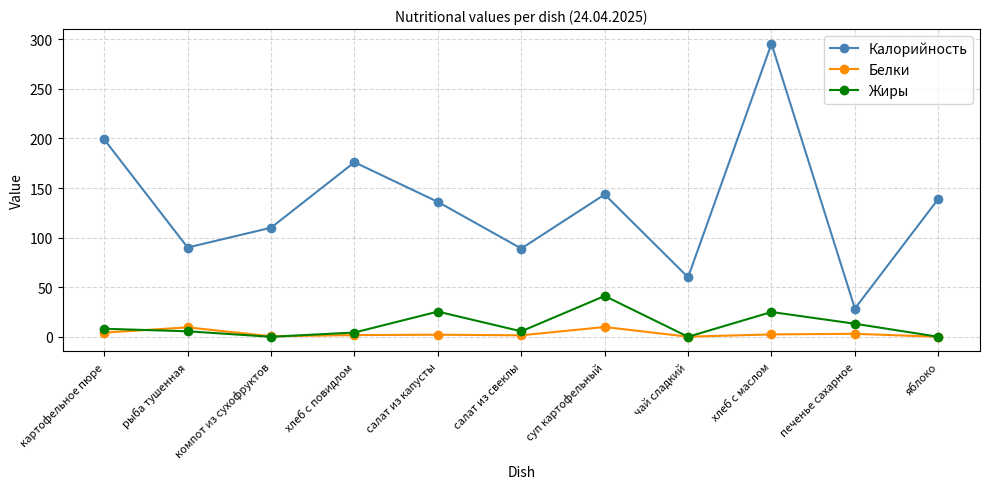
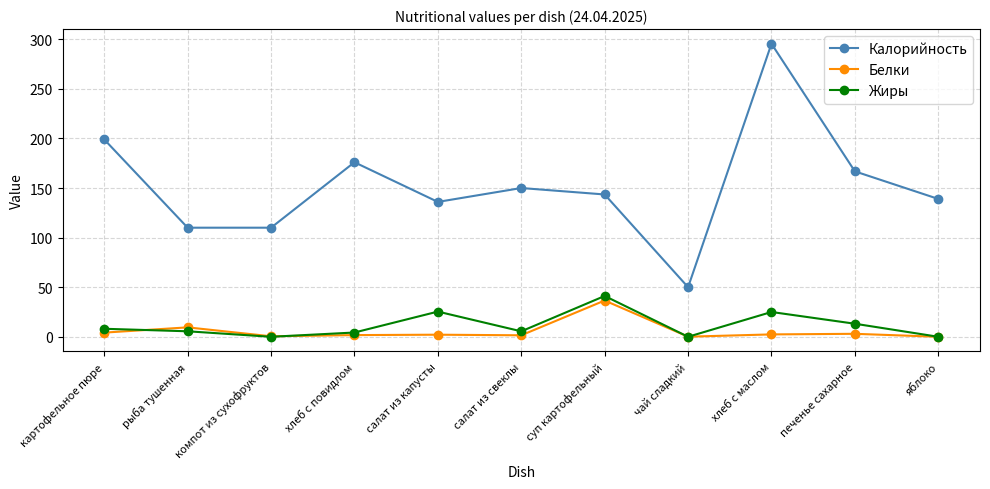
Калорийность, рыба тушенная: 90 -> 110
Калорийность, салат из свеклы: 90 -> 150
Белки, суп картофельный: 10 -> 40
Калорийность, чай сладкий: 60 -> 50
Калорийность, печенье сахарное: 30 -> 170
